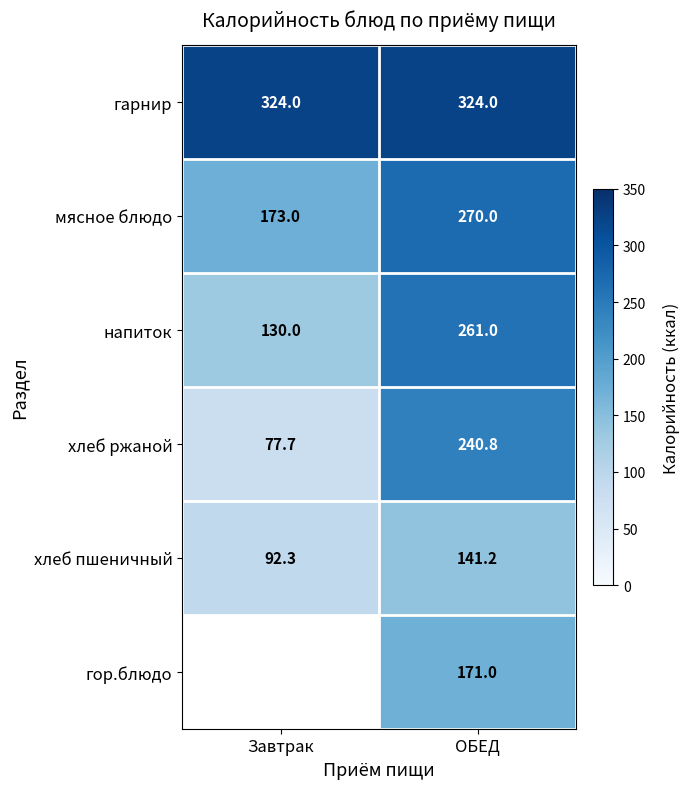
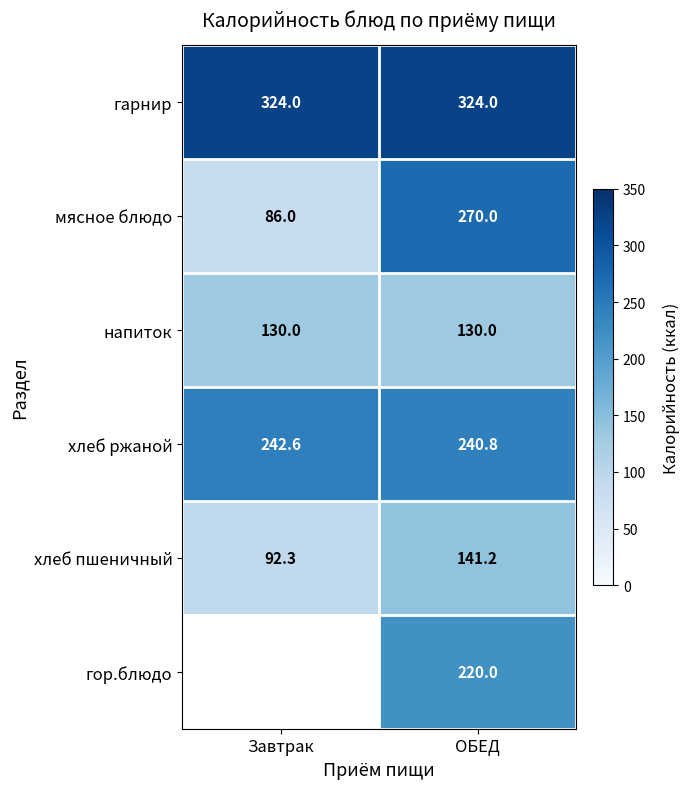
мясное блюдо, Завтрак: 173.0 -> 86.0
напиток, ОБЕД: 261.0 -> 130.0
хлеб ржаной, Завтрак: 77.7 -> 242.6
гор.блюдо, ОБЕД: 171.0 -> 220.0
